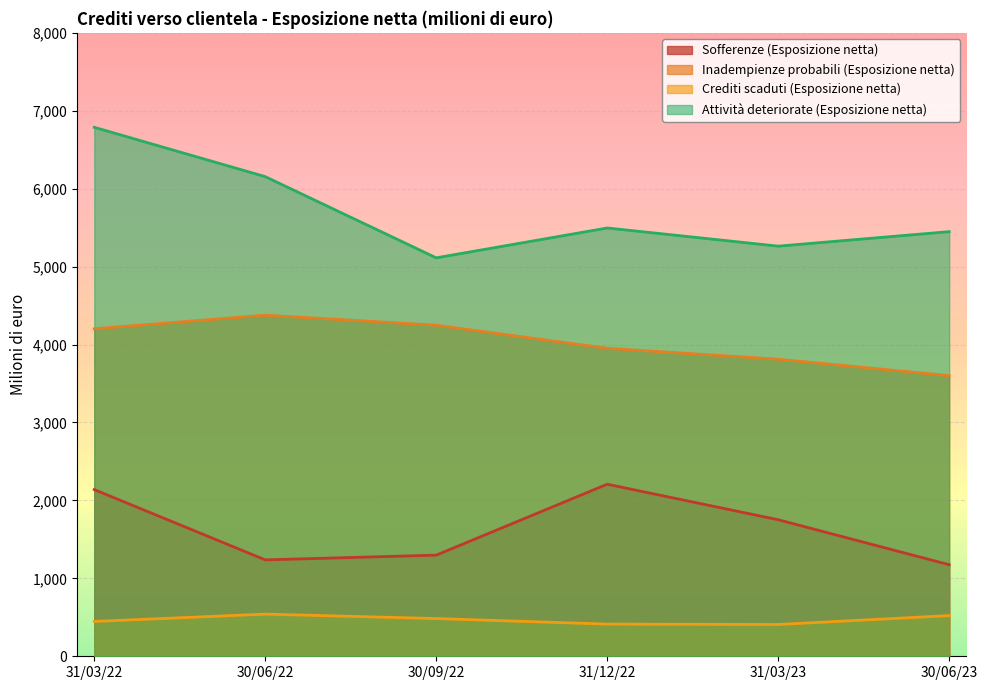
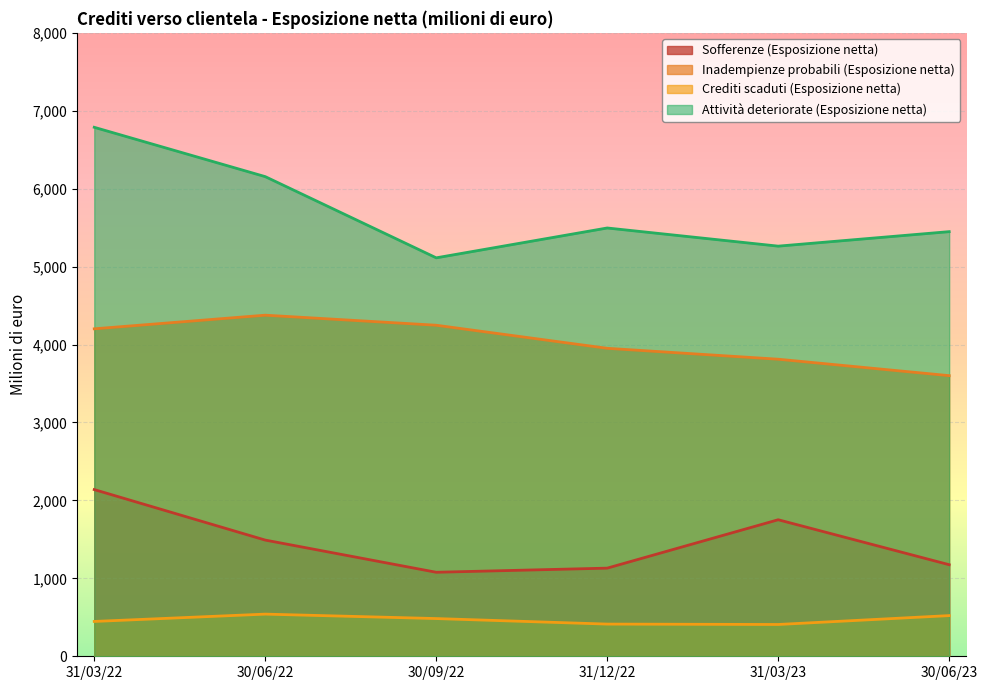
Sofferenze (Esposizione netta), 30/06/22: 1,200 -> 1,500
Sofferenze (Esposizione netta), 30/09/22: 1,300 -> 1,100
Sofferenze (Esposizione netta), 31/12/22: 2,200 -> 1,100
